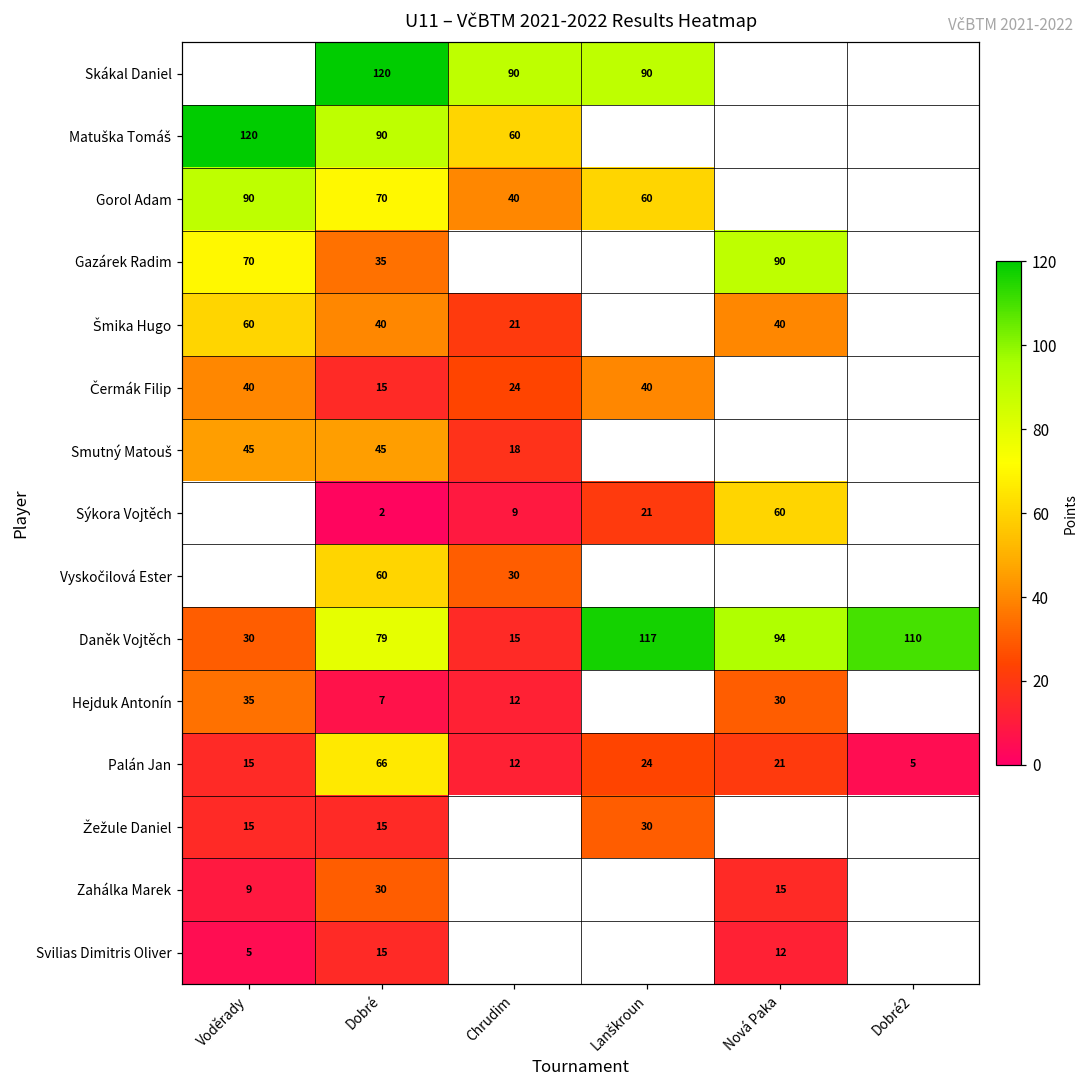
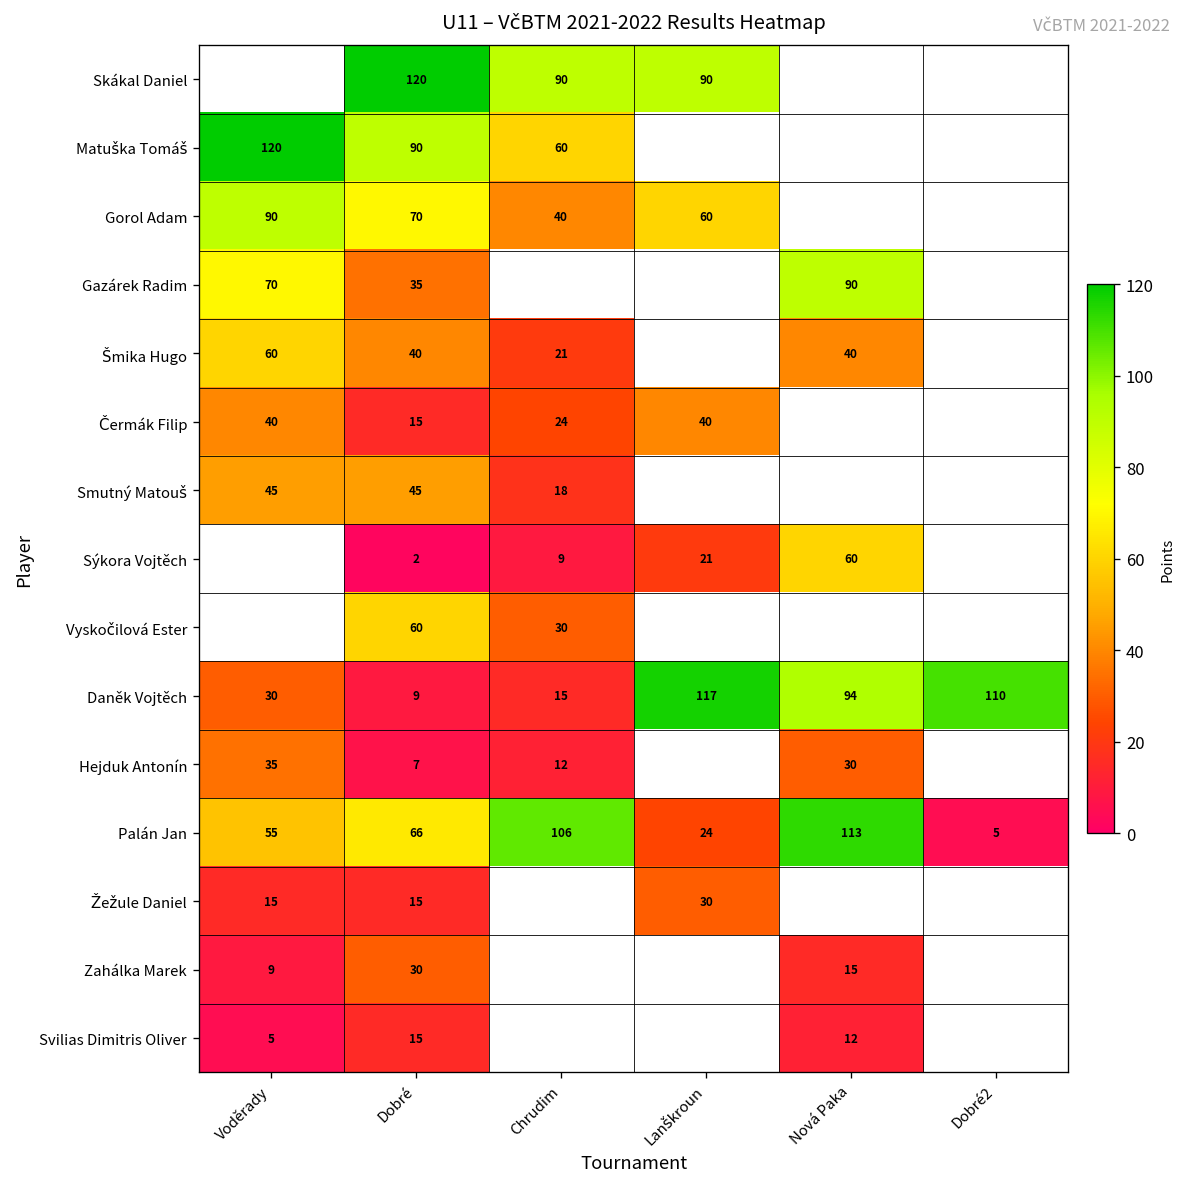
Daněk Vojtěch, Dobré: 79 -> 9
Palán Jan, Voděrady: 15 -> 55
Palán Jan, Chrudim: 12 -> 106
Palán Jan, Nová Paka: 21 -> 113
